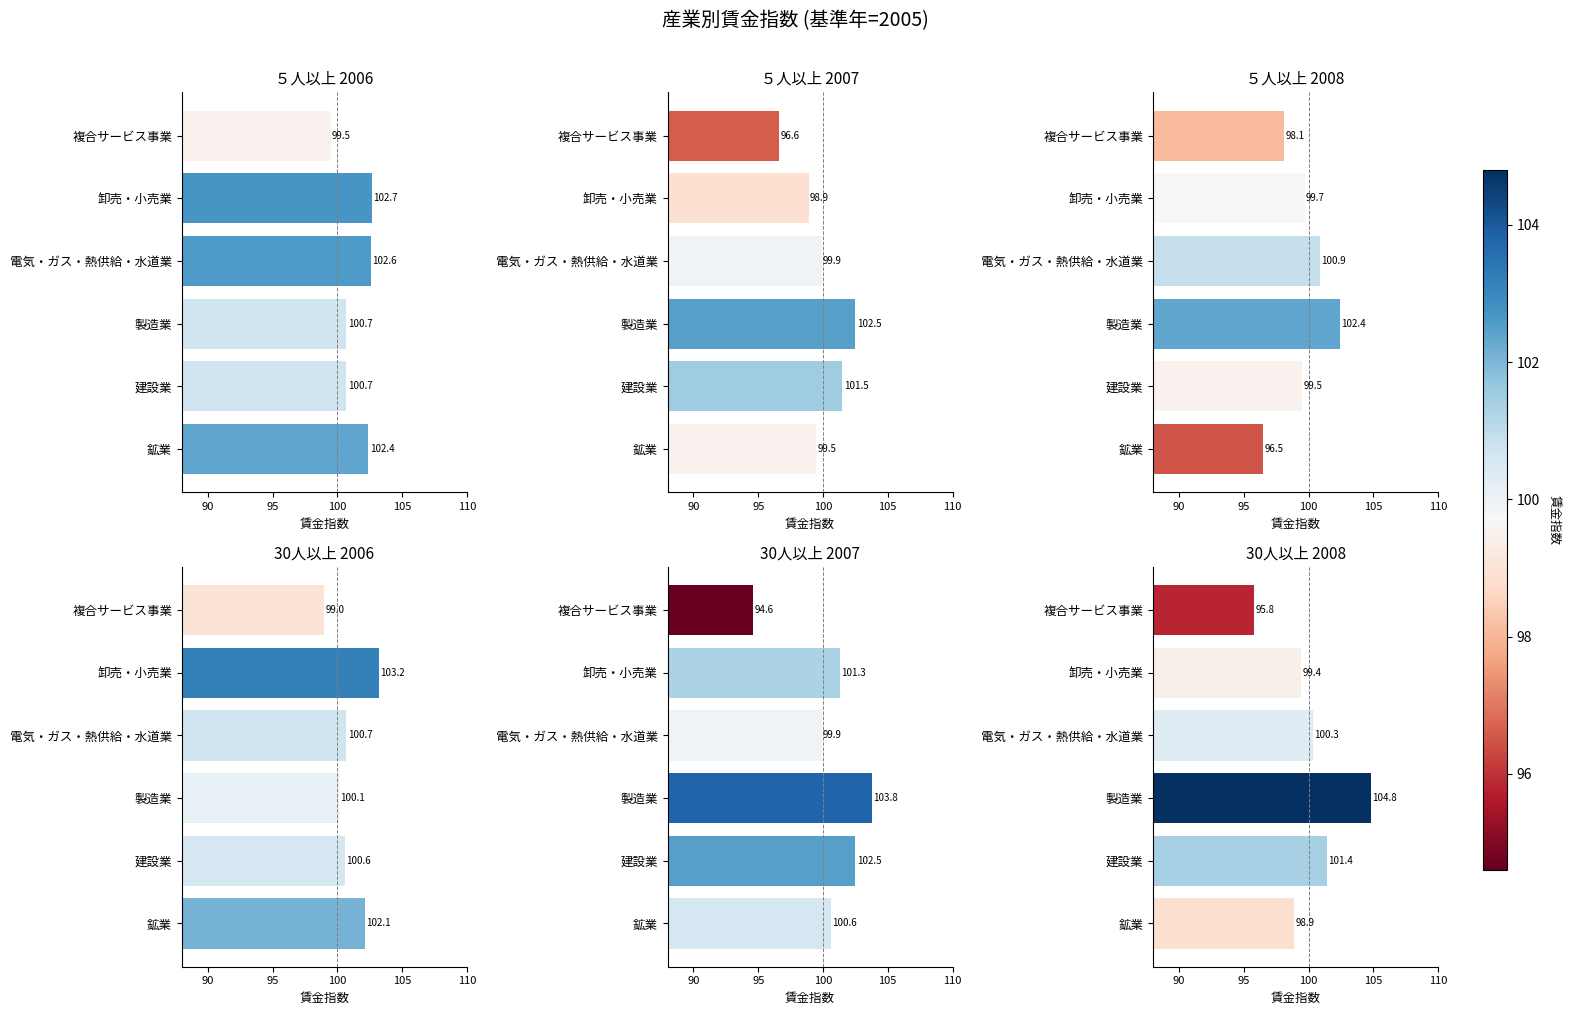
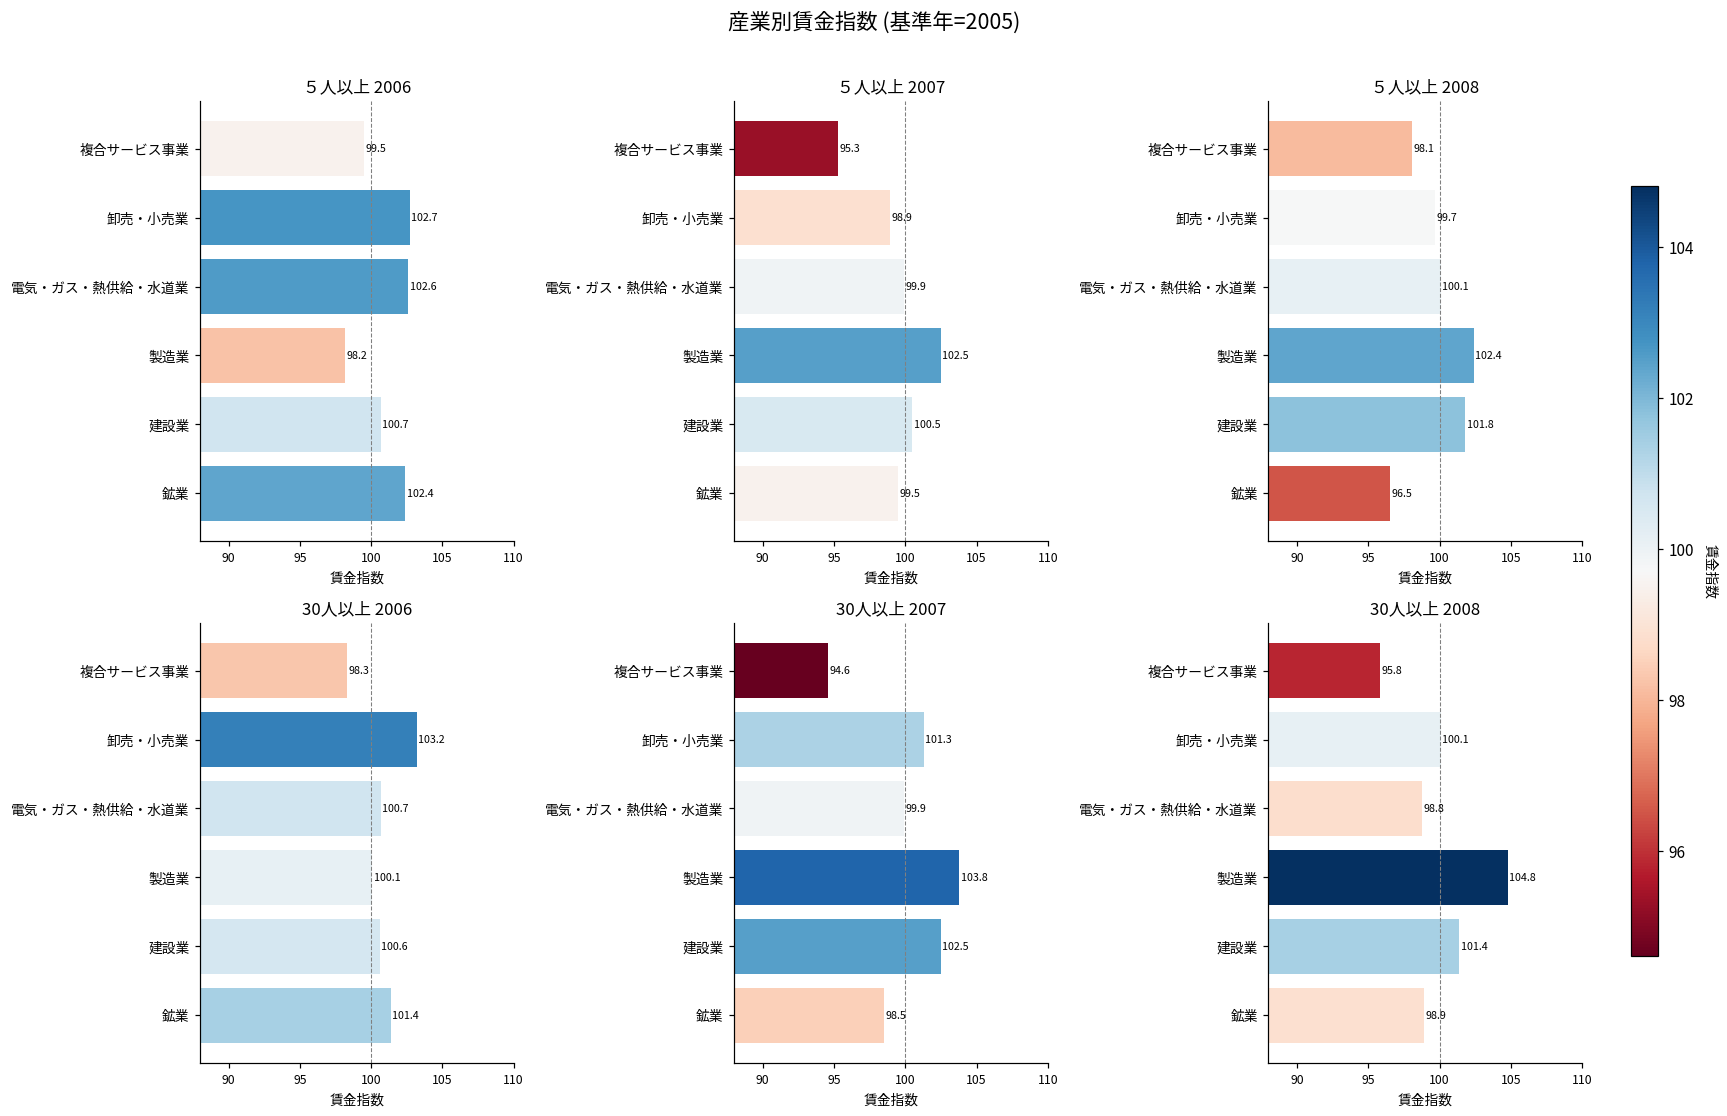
５人以上 2006, 製造業: 100.7 -> 98.2
５人以上 2007, 複合サービス事業: 96.6 -> 95.3
５人以上 2007, 建設業: 101.5 -> 100.5
５人以上 2008, 電気・ガス・熱供給・水道業: 100.9 -> 100.1
５人以上 2008, 建設業: 99.5 -> 101.8
30人以上 2006, 複合サービス事業: 99.0 -> 98.3
30人以上 2006, 鉱業: 102.1 -> 101.4
30人以上 2007, 鉱業: 100.6 -> 98.5
30人以上 2008, 卸売・小売業: 99.4 -> 100.1
30人以上 2008, 電気・ガス・熱供給・水道業: 100.3 -> 98.8
